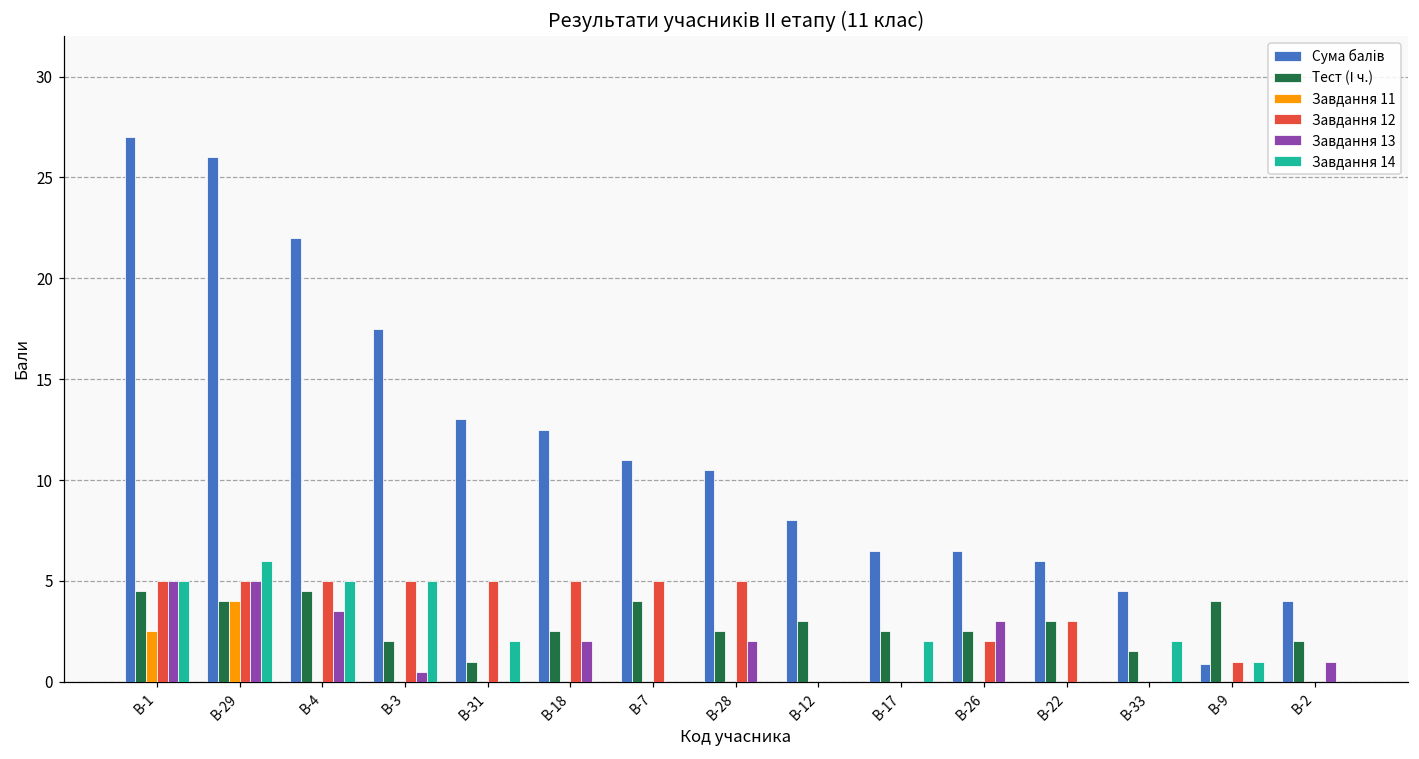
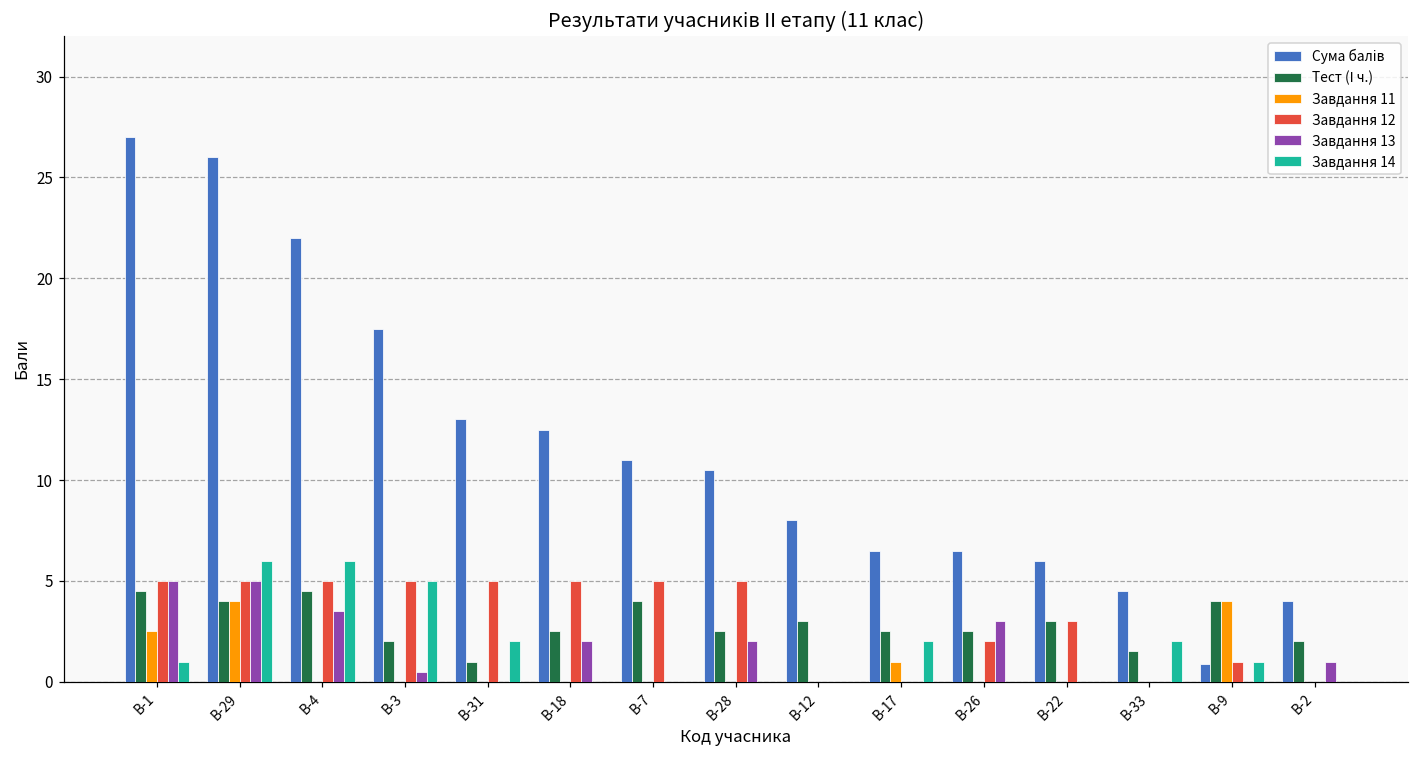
Завдання 14, B-1: 5 -> 1
Завдання 14, B-4: 5 -> 6
Завдання 11, B-17: 0 -> 1
Завдання 11, B-9: 0 -> 4
